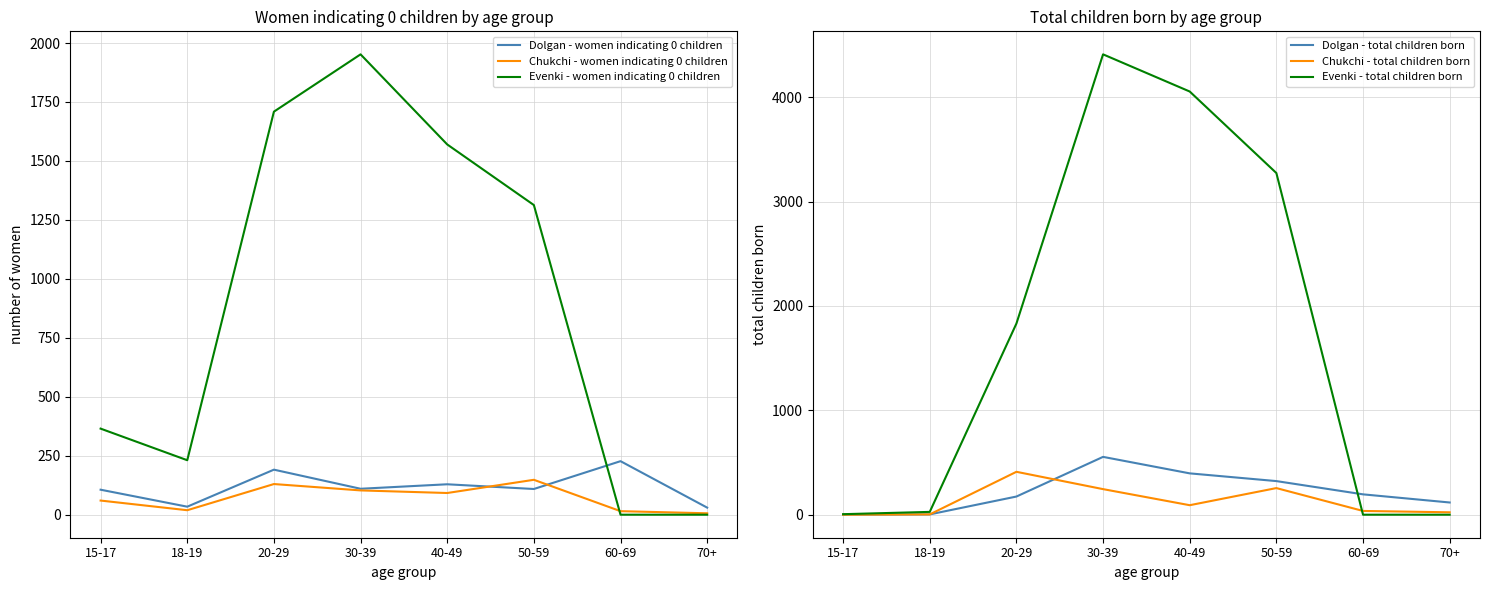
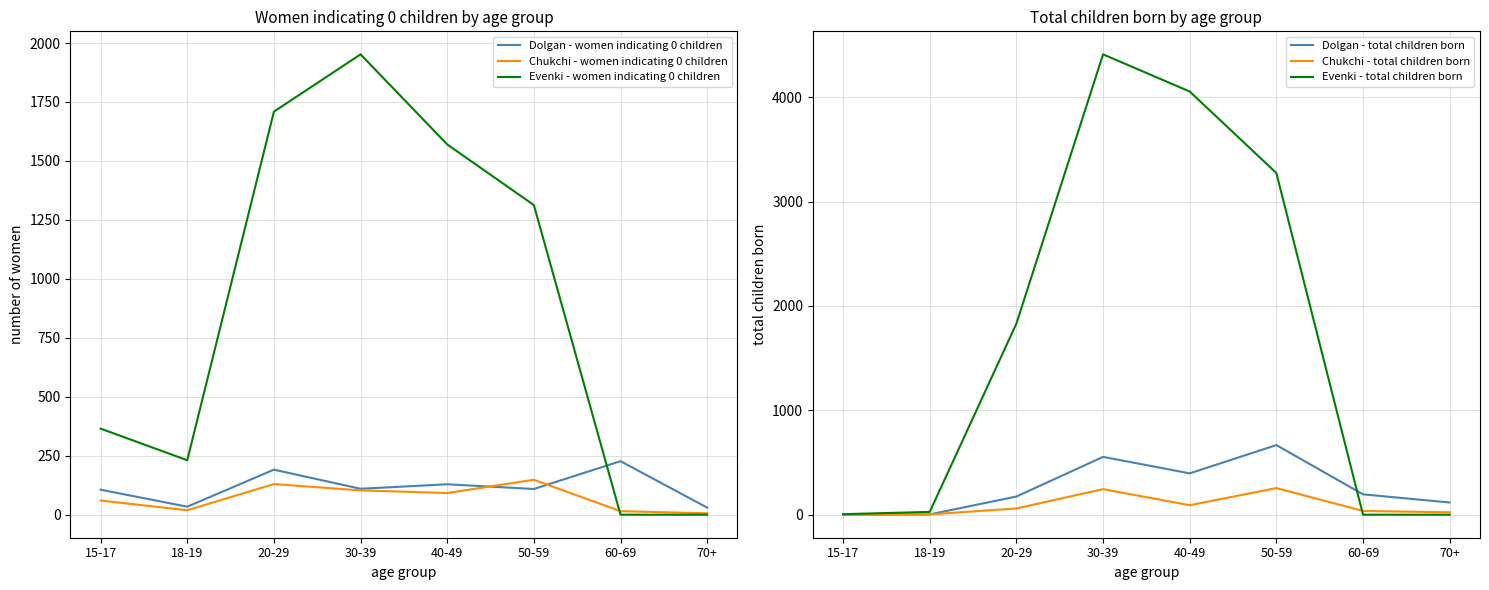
Total children born by age group, Chukchi - total children born, 20-29: 410 -> 60
Total children born by age group, Dolgan - total children born, 50-59: 320 -> 670
